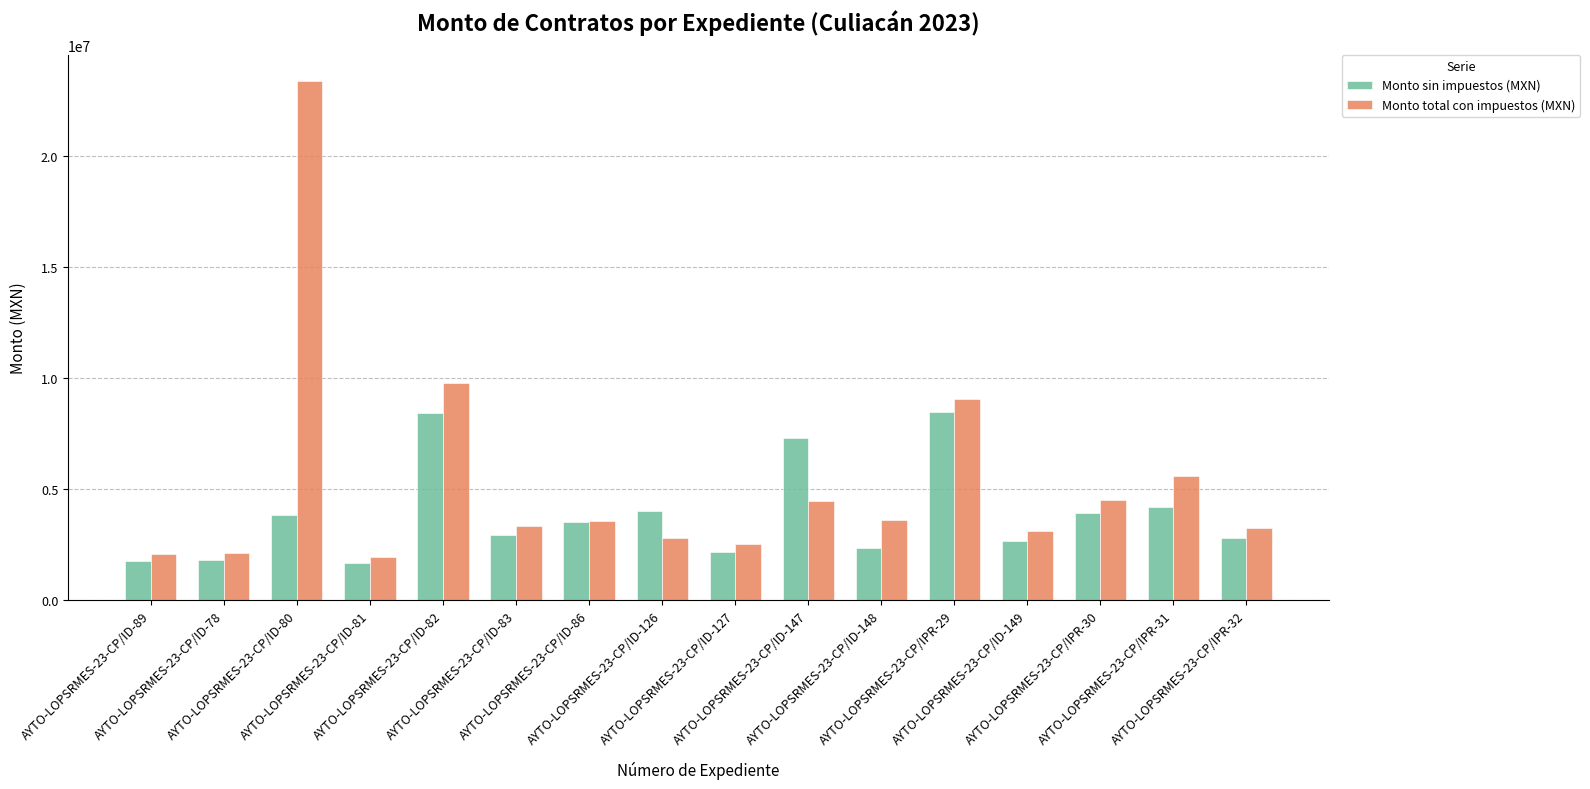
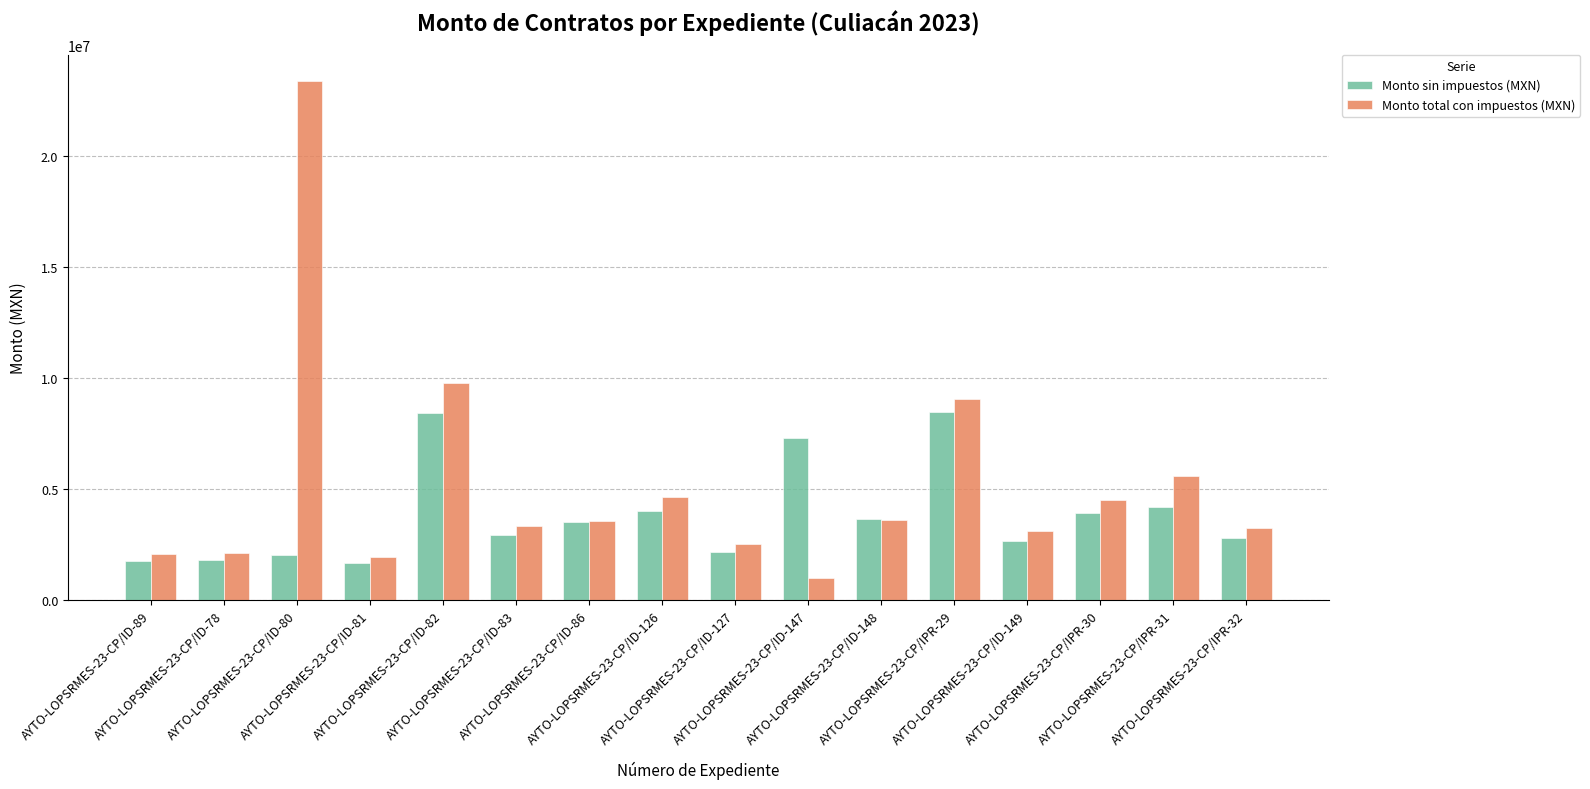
Monto sin impuestos (MXN), AYTO-LOPSRMES-23-CP/ID-80: 3800000 -> 2000000
Monto total con impuestos (MXN), AYTO-LOPSRMES-23-CP/ID-126: 2800000 -> 4700000
Monto total con impuestos (MXN), AYTO-LOPSRMES-23-CP/ID-147: 4500000 -> 1000000
Monto sin impuestos (MXN), AYTO-LOPSRMES-23-CP/ID-148: 2400000 -> 3700000
